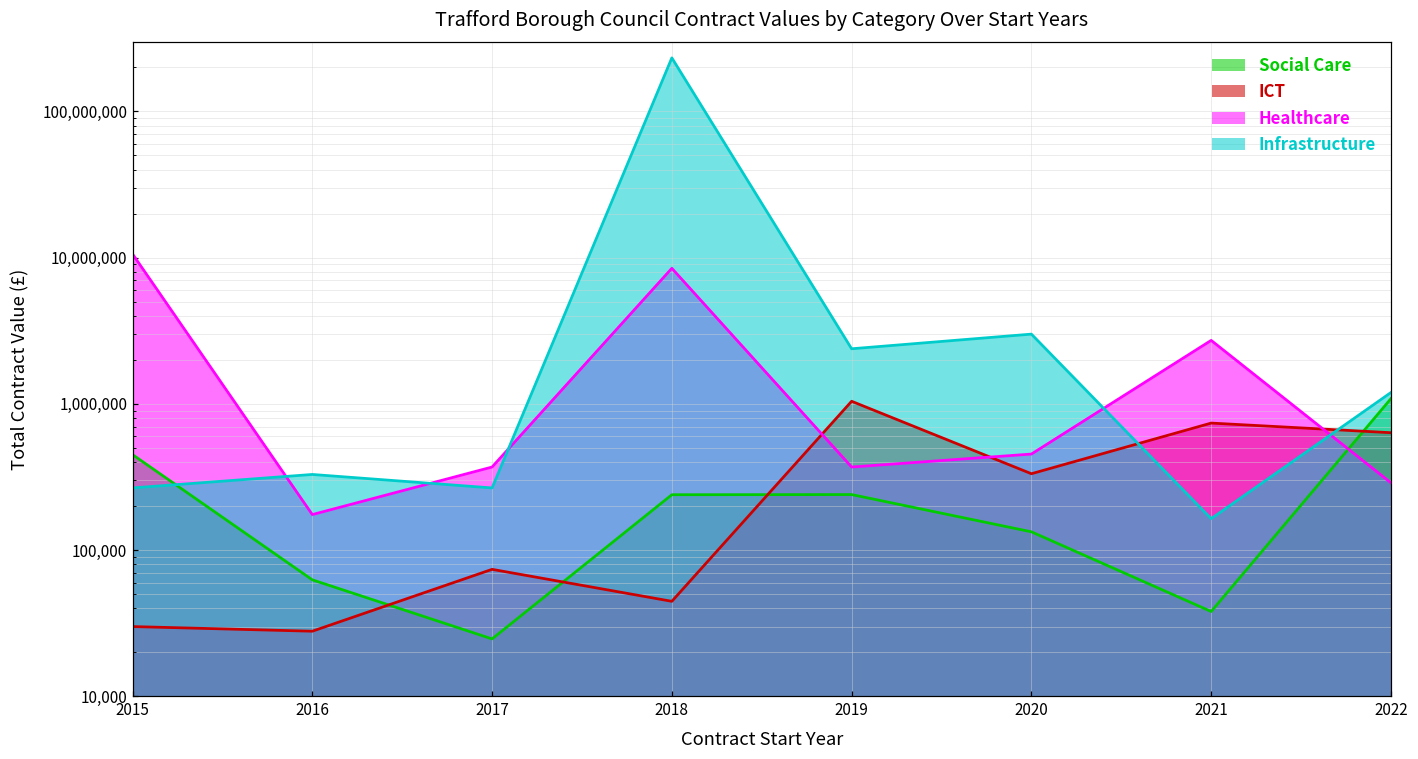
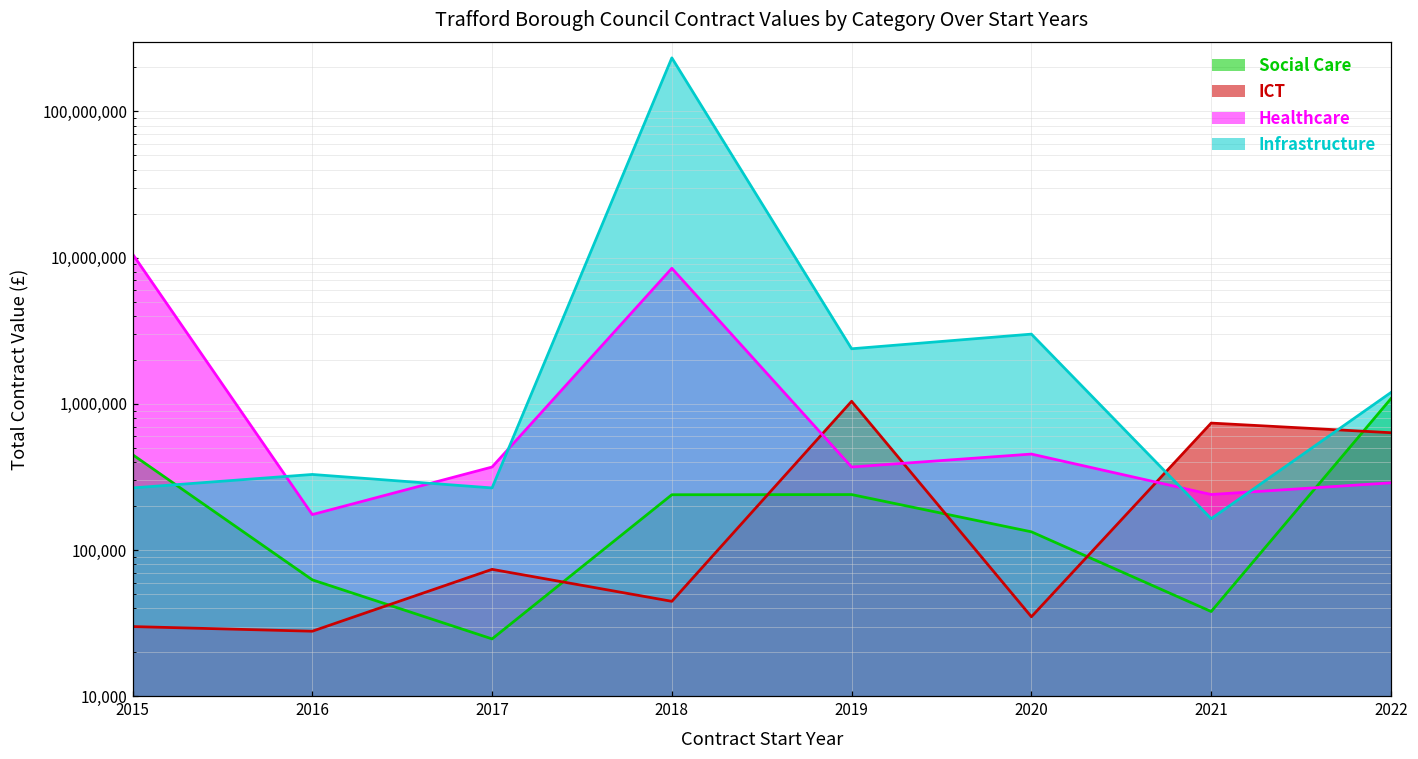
ICT, 2020: 330,000 -> 35,000
Healthcare, 2021: 2,700,000 -> 240,000
